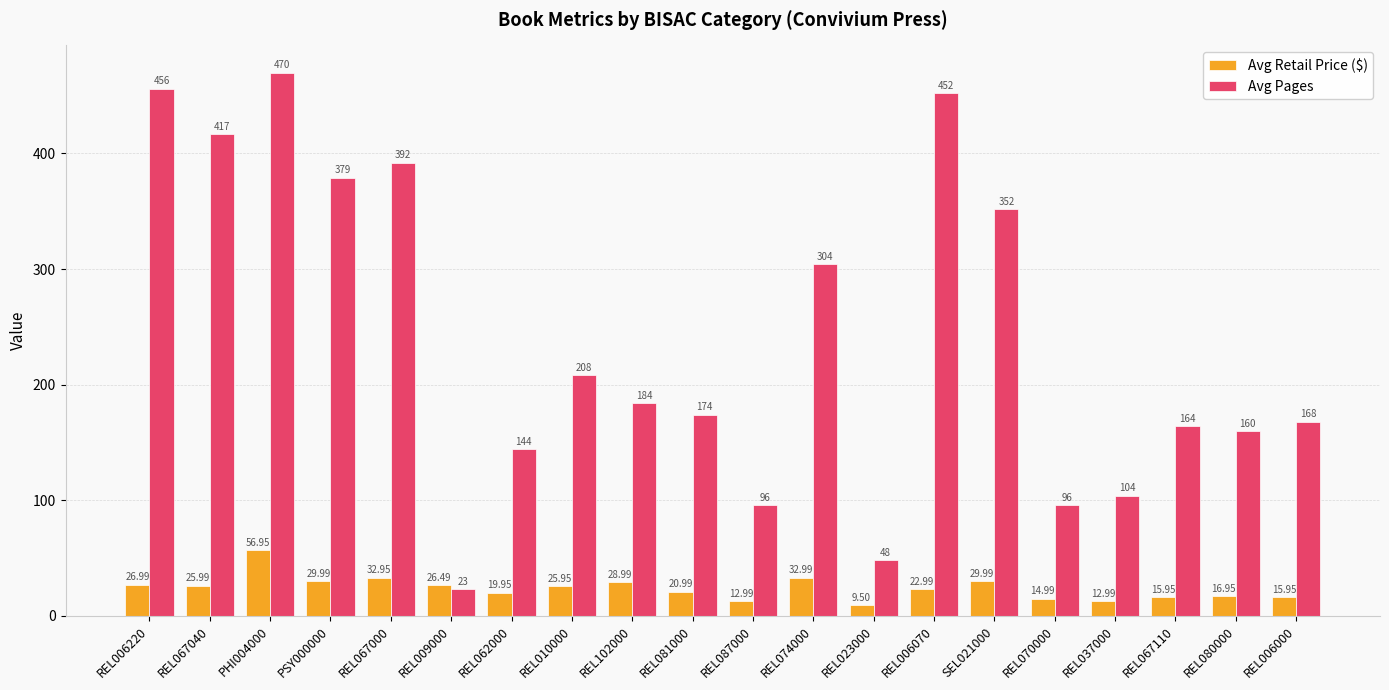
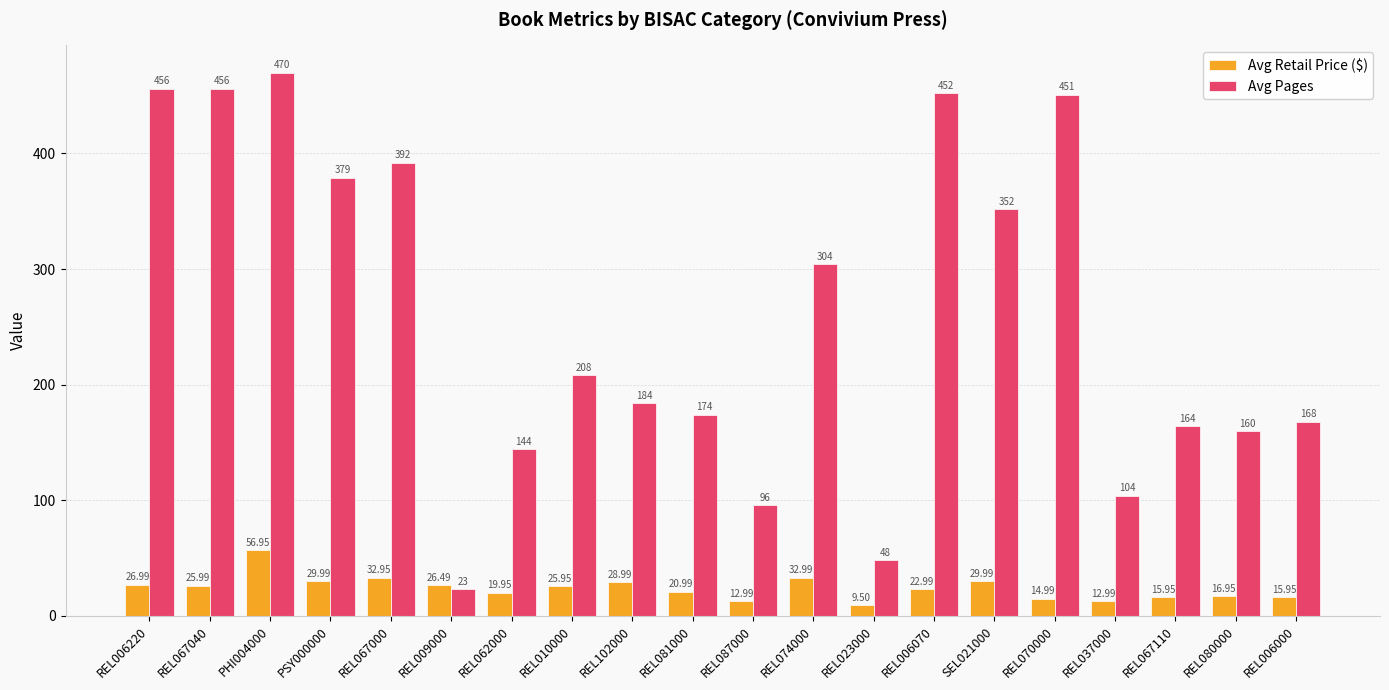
Avg Pages, REL067040: 417 -> 456
Avg Pages, REL070000: 96 -> 451
